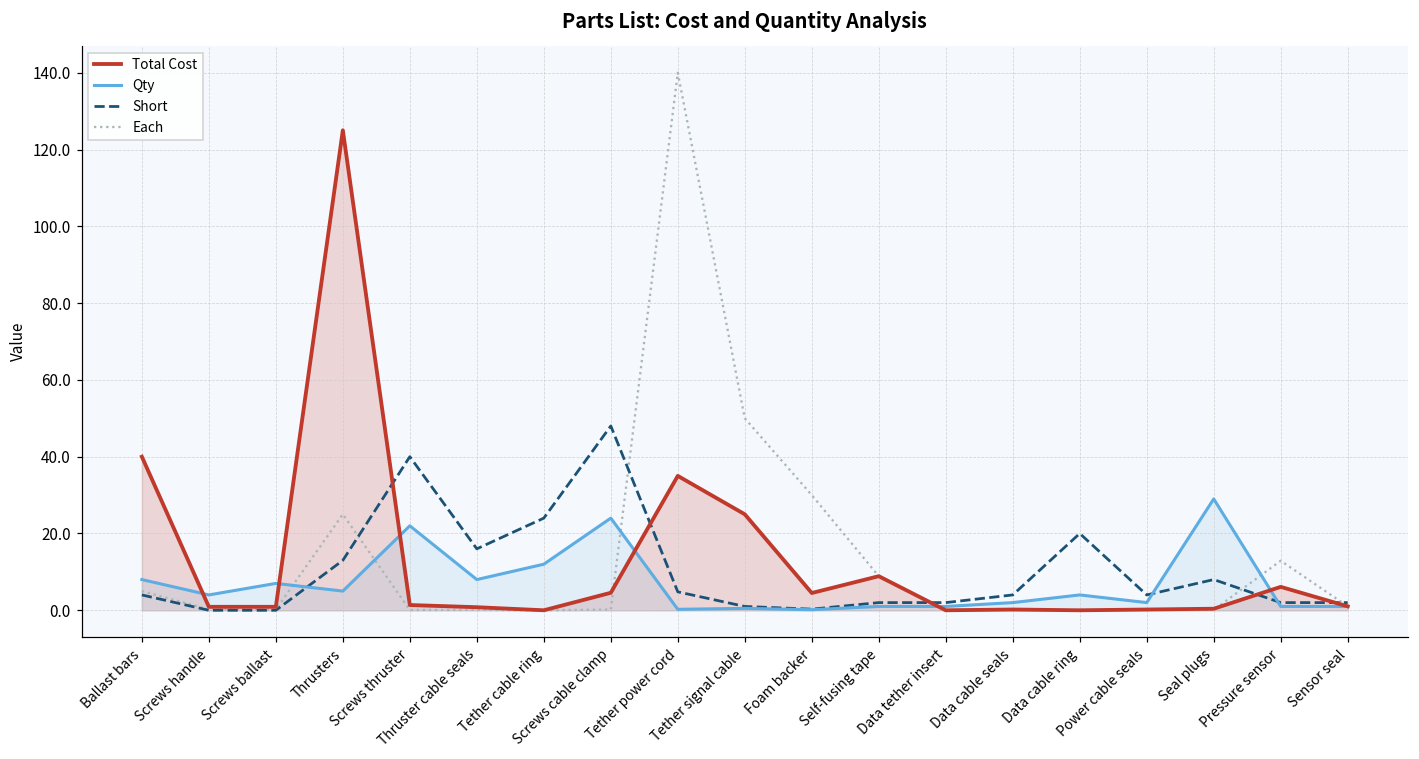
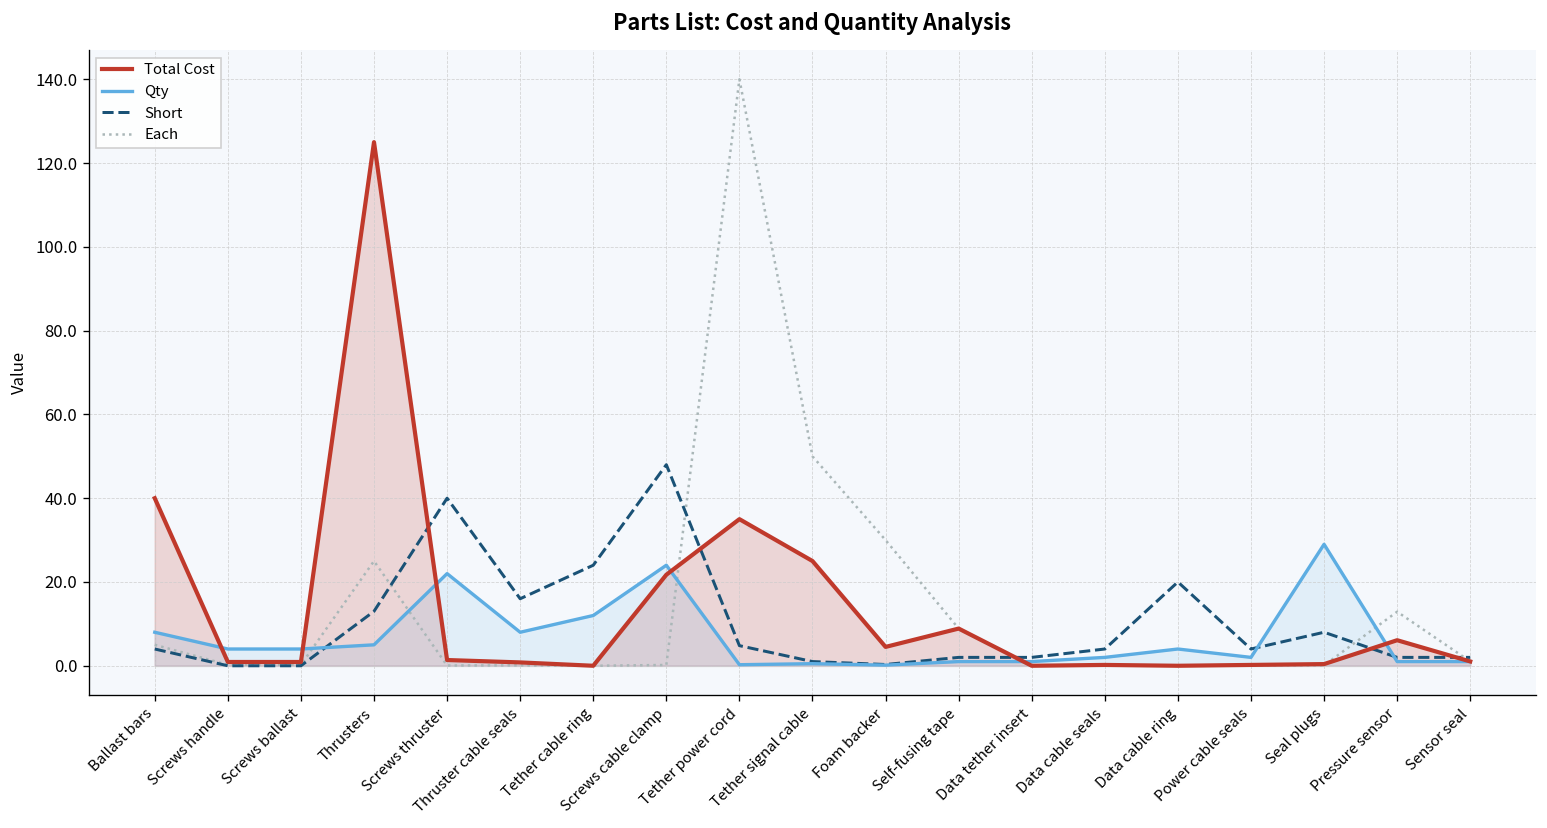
Qty, Screws ballast: 7 -> 4
Total Cost, Screws cable clamp: 5 -> 22
